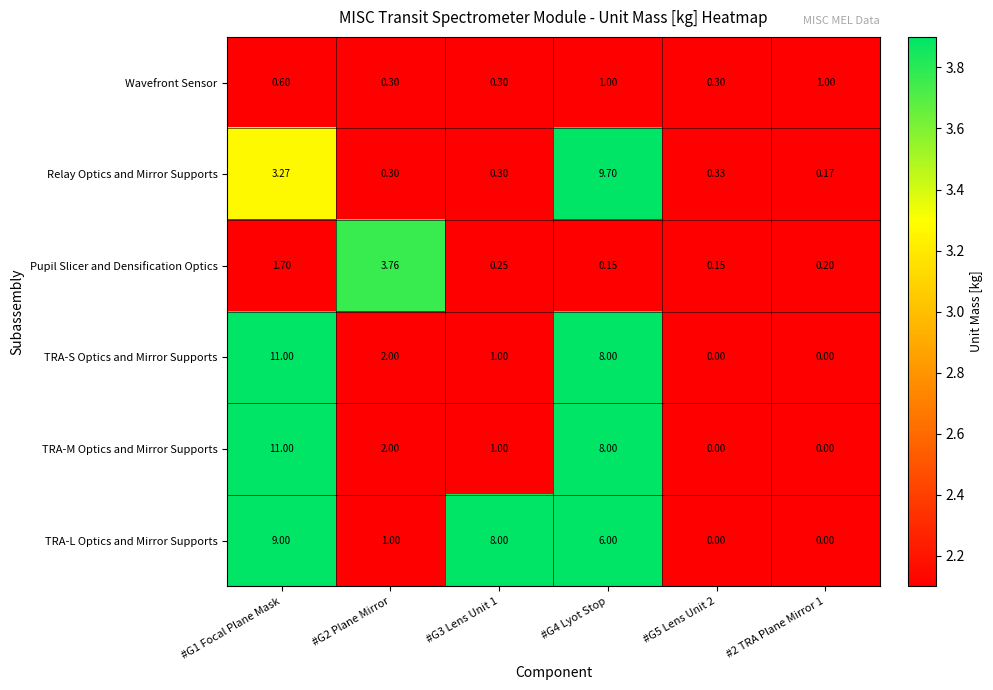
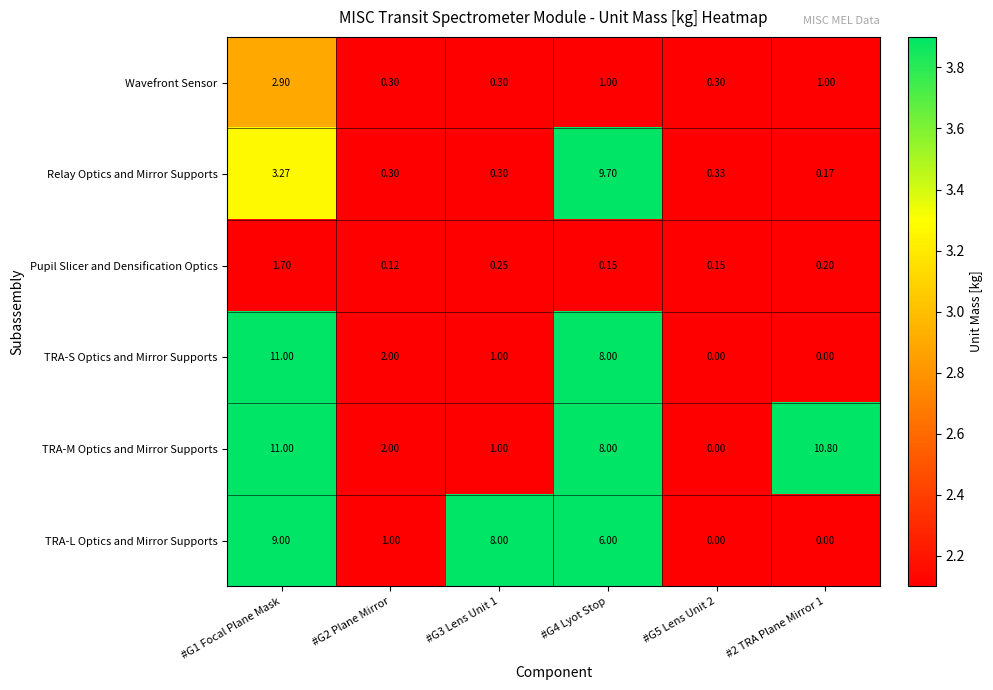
Wavefront Sensor, #G1 Focal Plane Mask: 0.60 -> 2.90
Pupil Slicer and Densification Optics, #G2 Plane Mirror: 3.76 -> 0.12
TRA-M Optics and Mirror Supports, #2 TRA Plane Mirror 1: 0.00 -> 10.80
